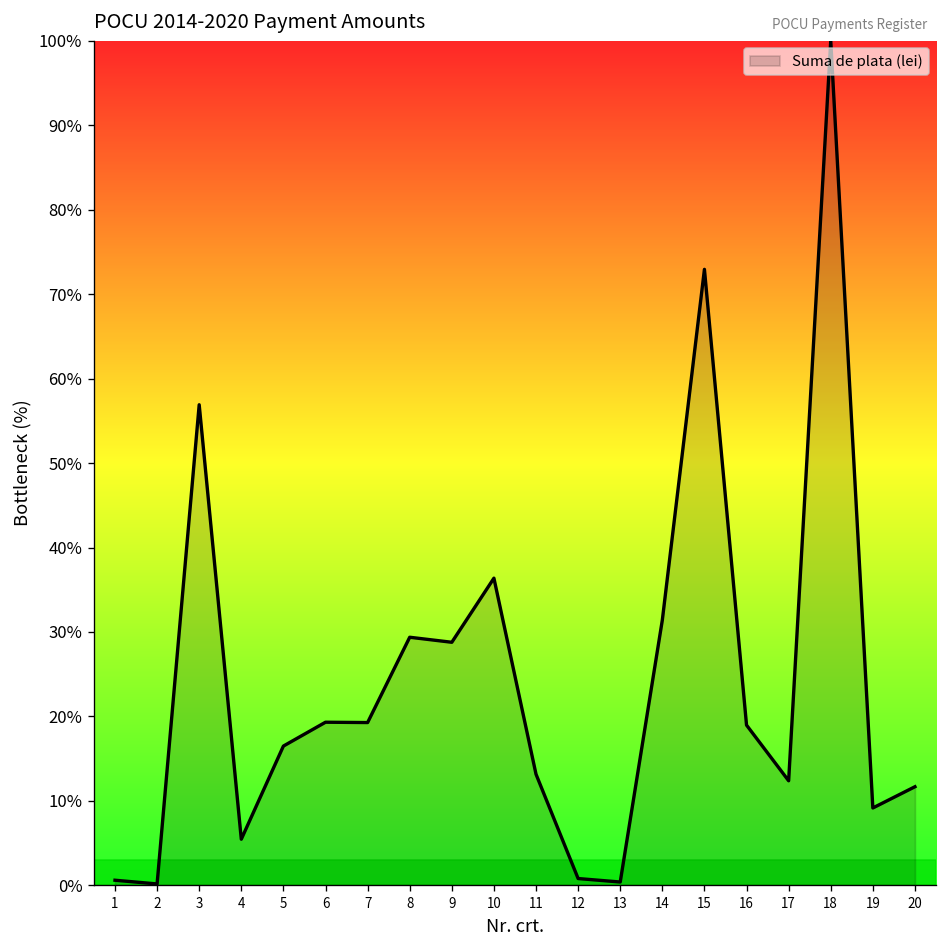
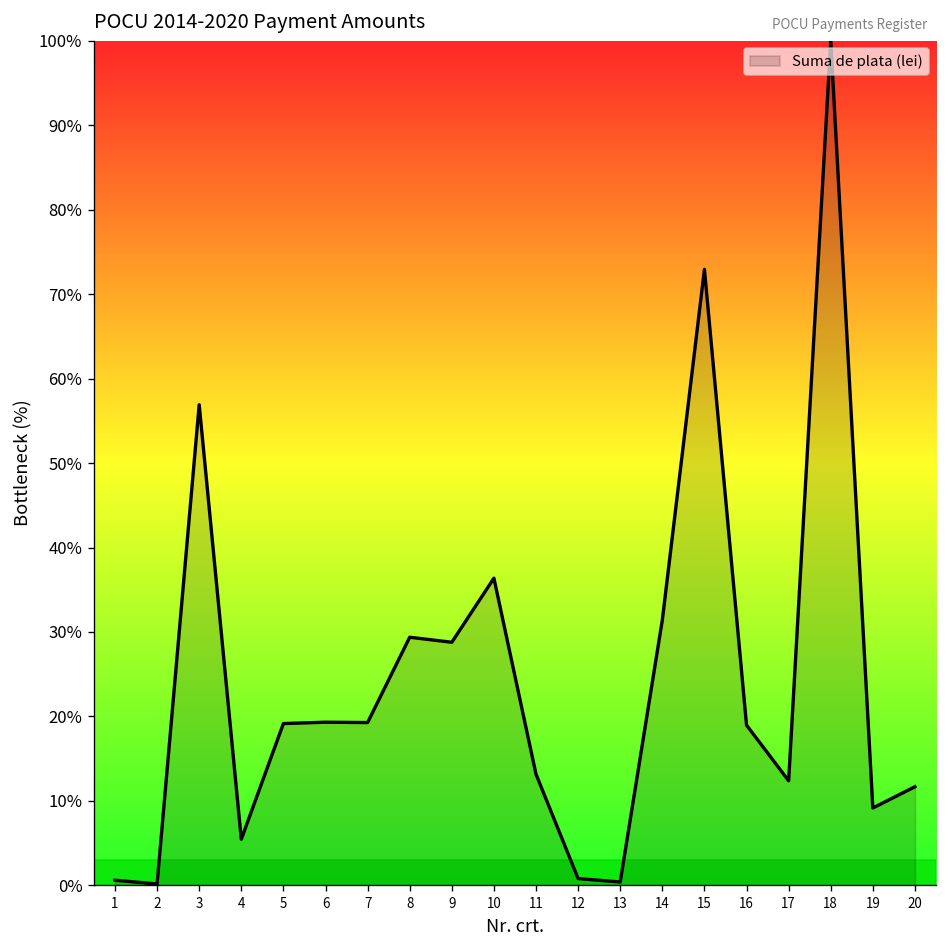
5: 16% -> 19%
